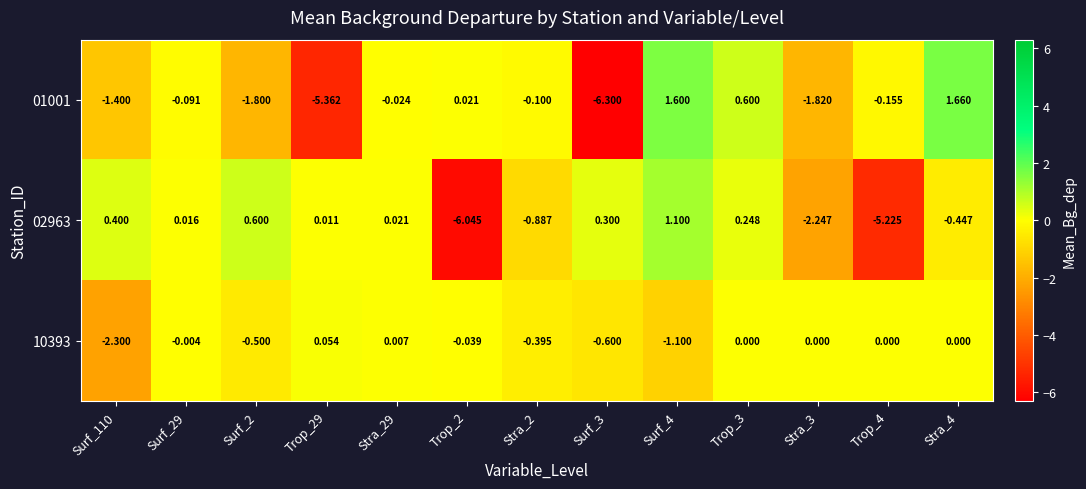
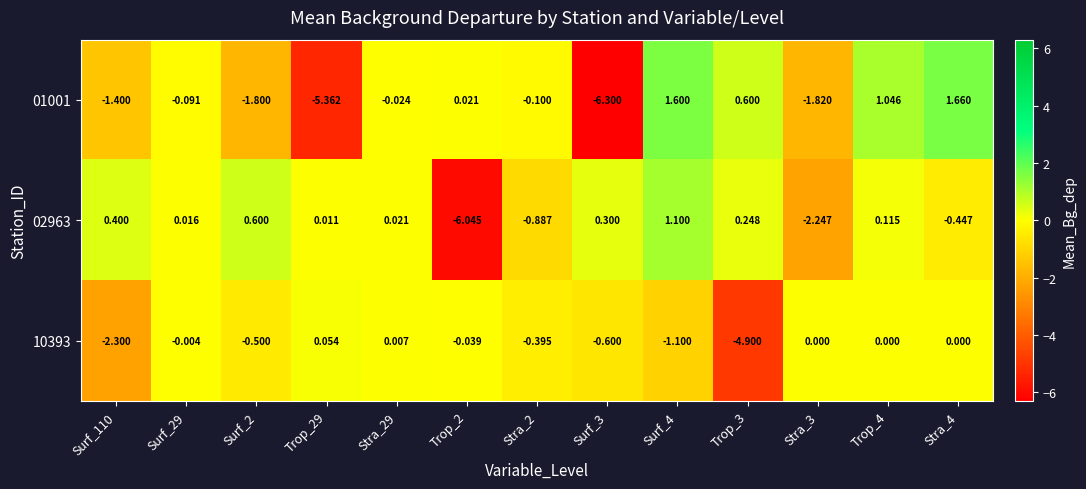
01001, Trop_4: -0.155 -> 1.046
02963, Trop_4: -5.225 -> 0.115
10393, Trop_3: 0.000 -> -4.900
